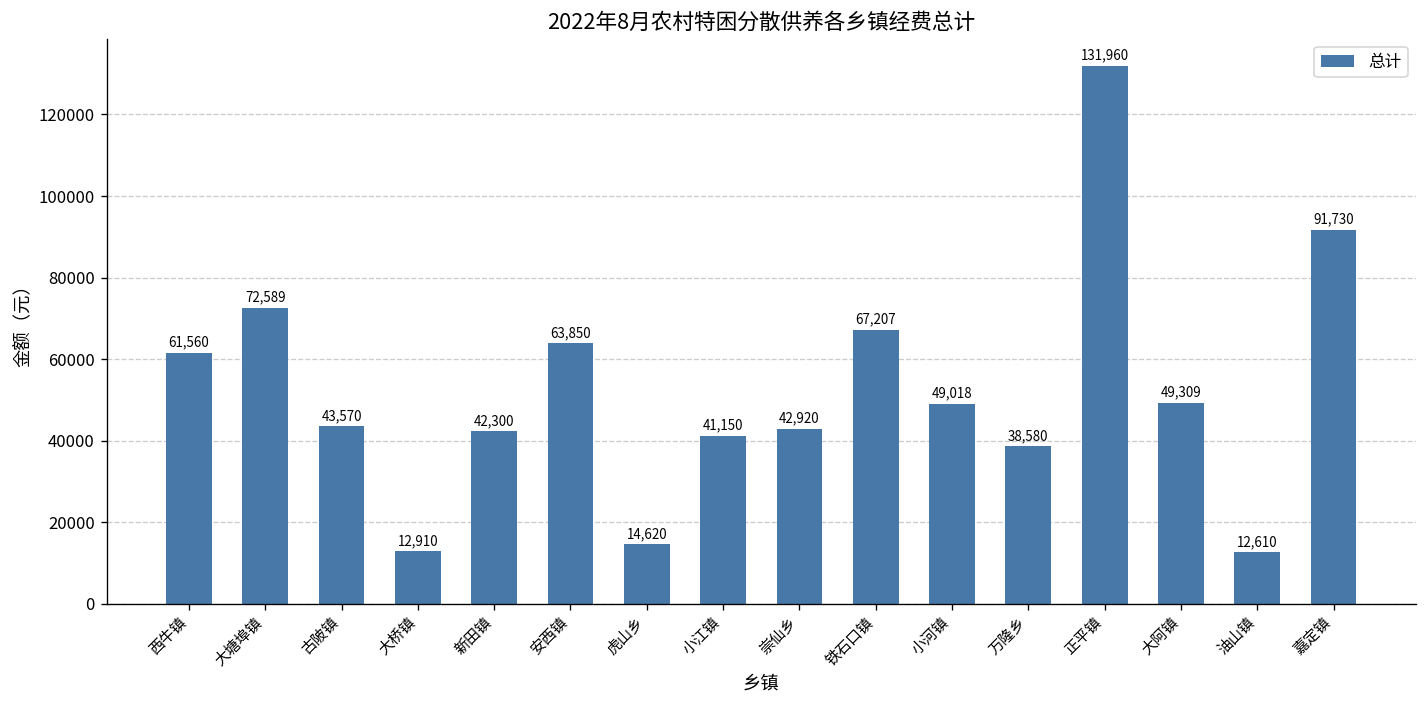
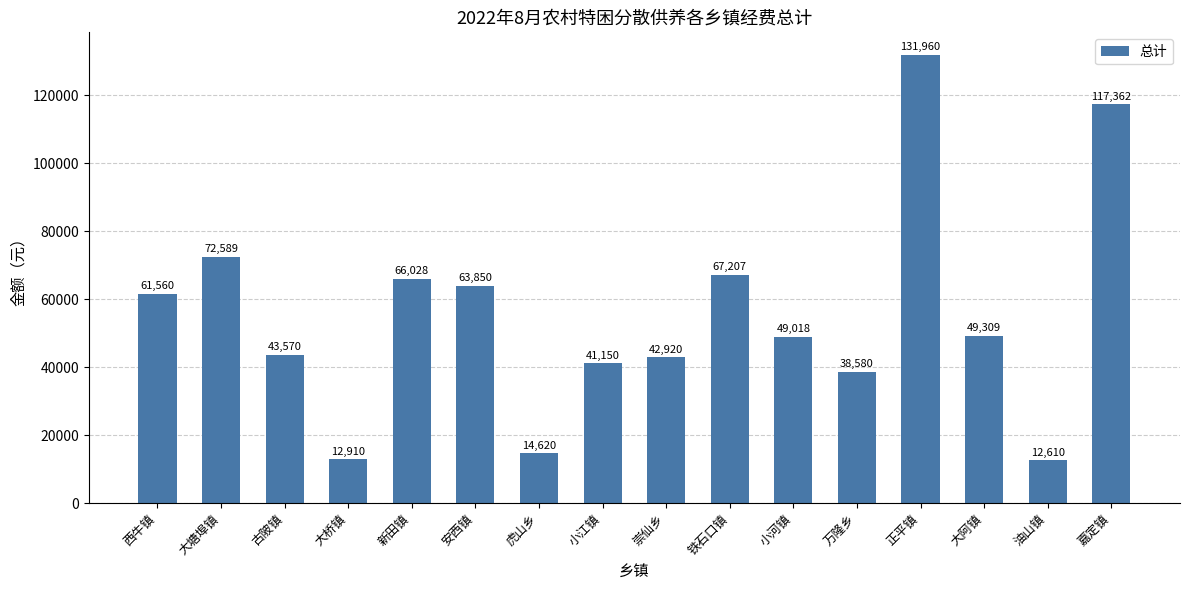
新田镇: 42,300 -> 66,028
嘉定镇: 91,730 -> 117,362
